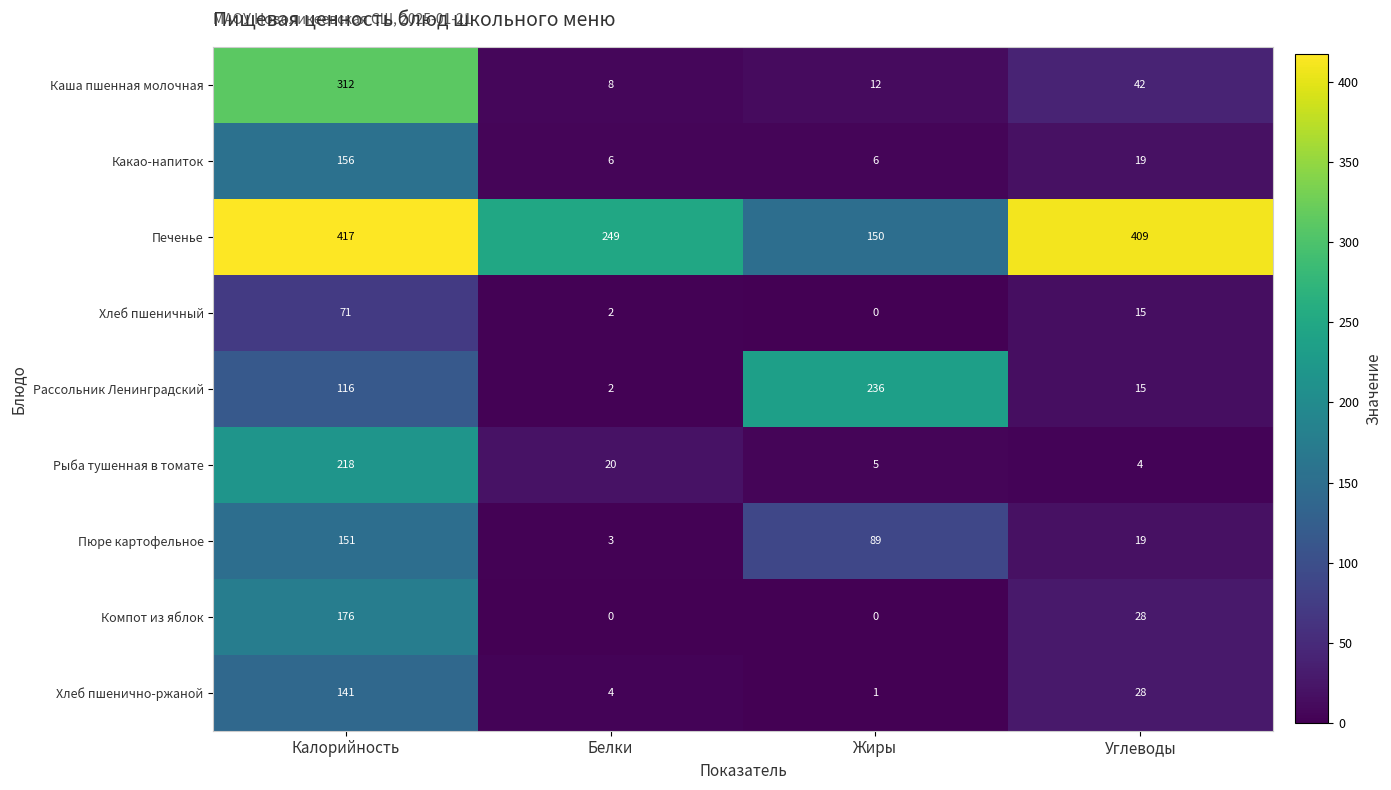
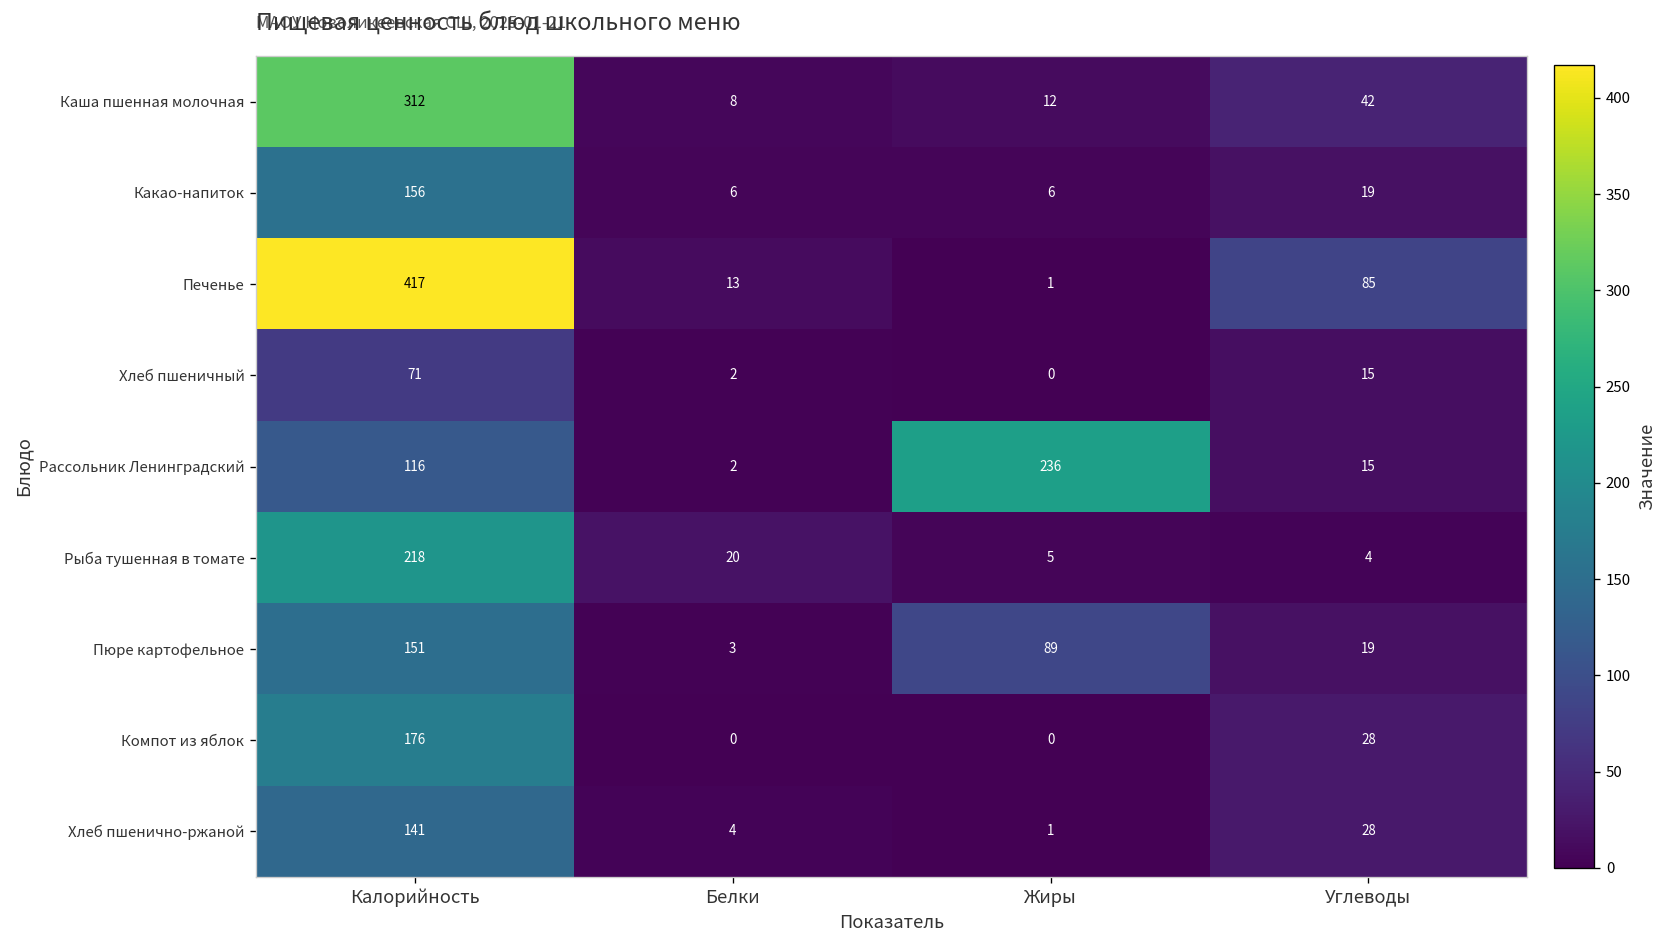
Печенье, Белки: 249 -> 13
Печенье, Жиры: 150 -> 1
Печенье, Углеводы: 409 -> 85
